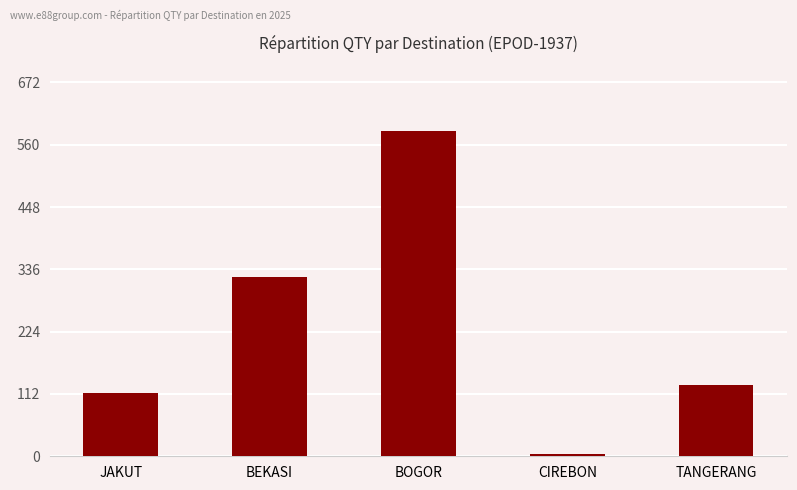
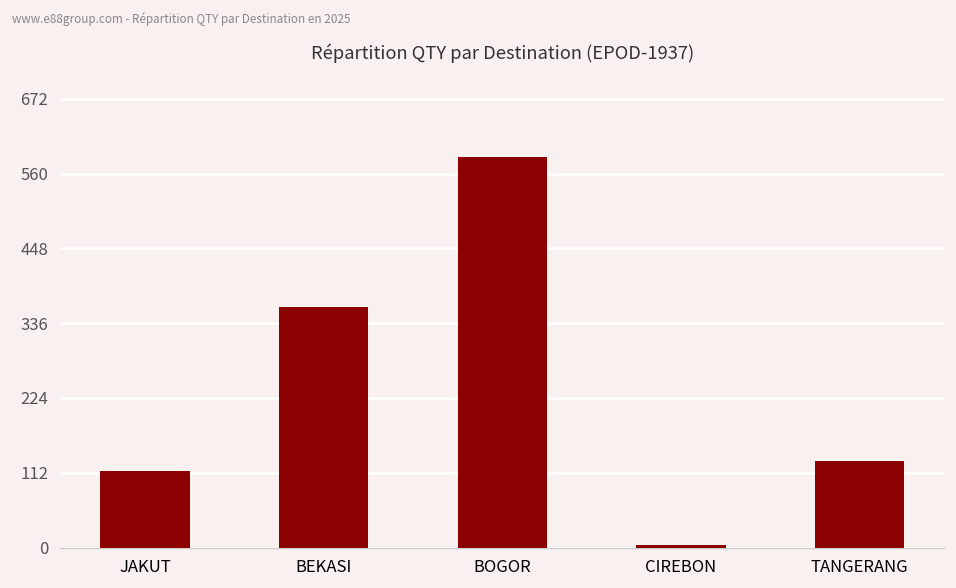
BEKASI: 320 -> 360
